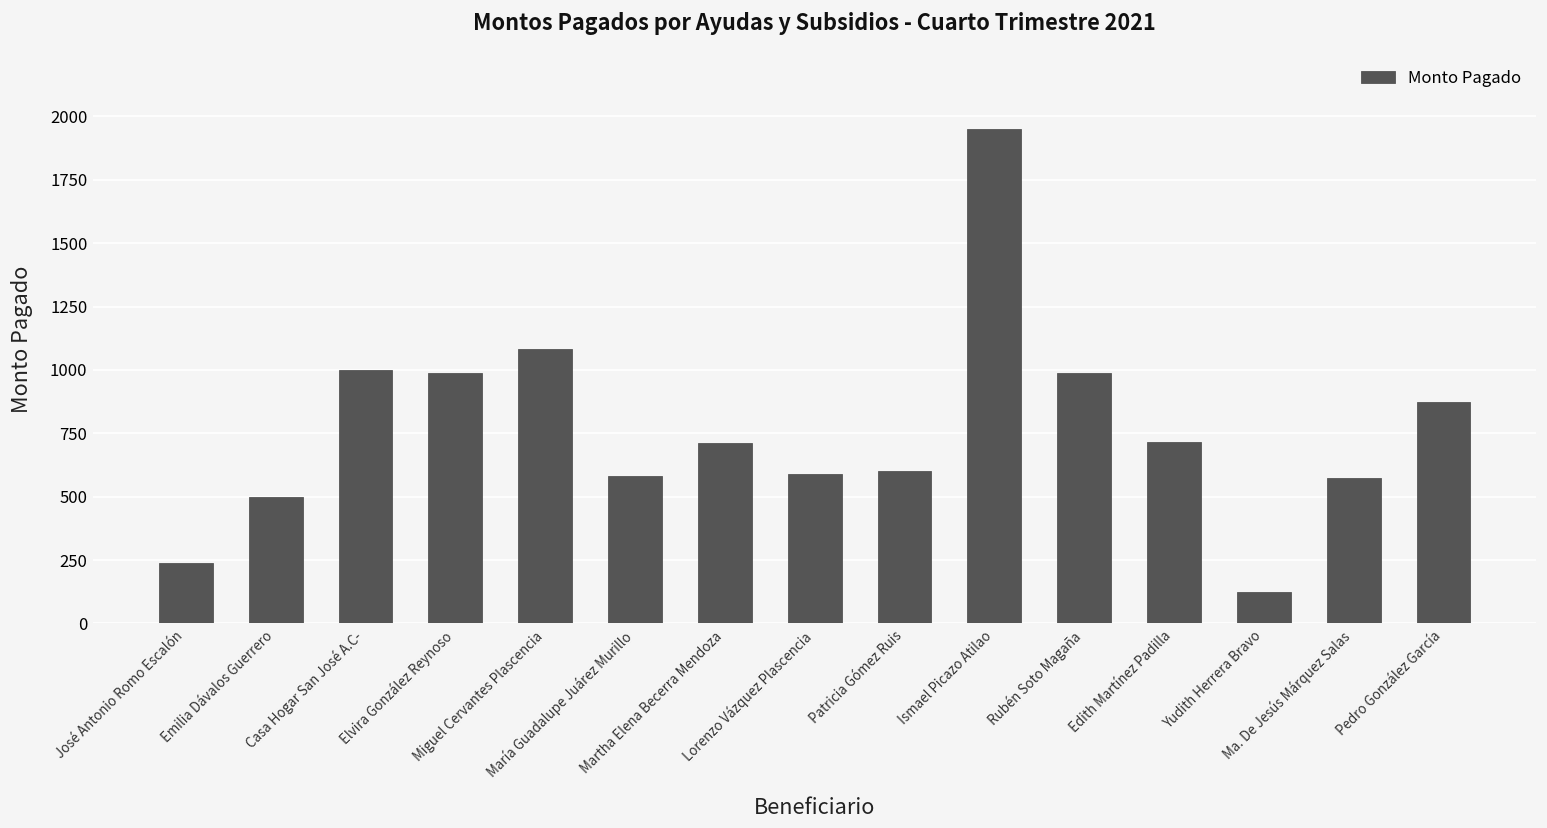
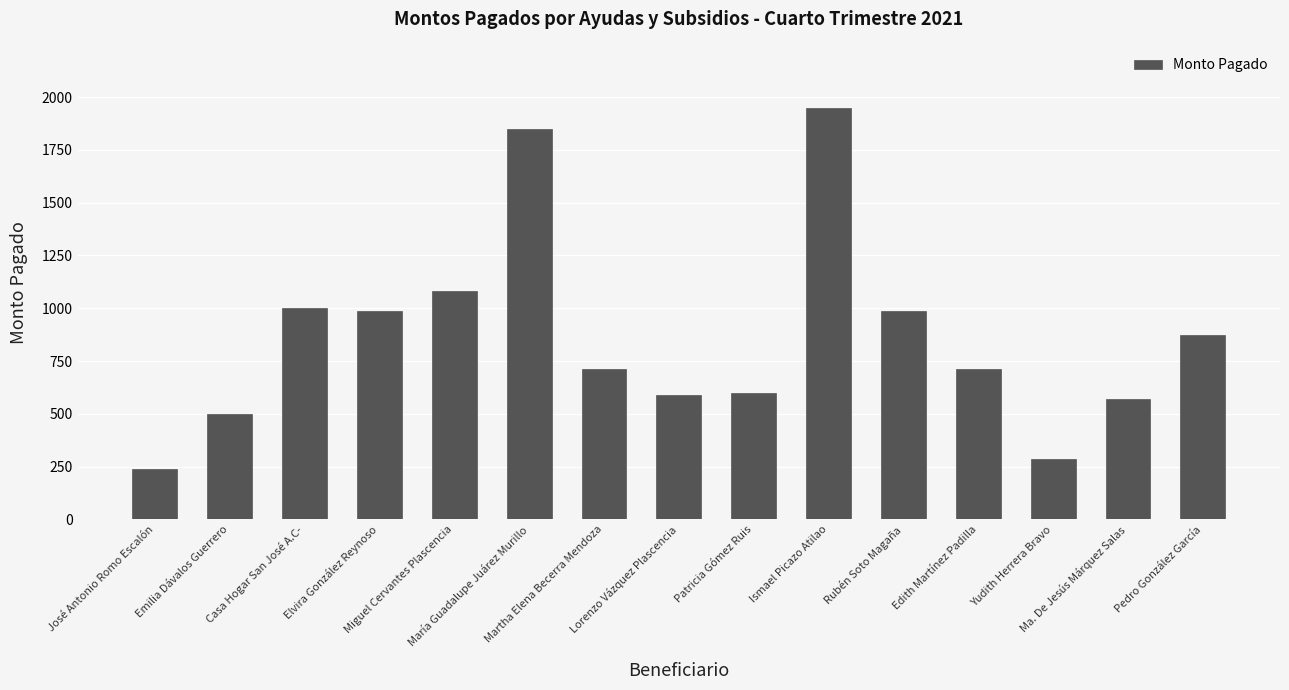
María Guadalupe Juárez Murillo: 580 -> 1850
Yudith Herrera Bravo: 120 -> 290
